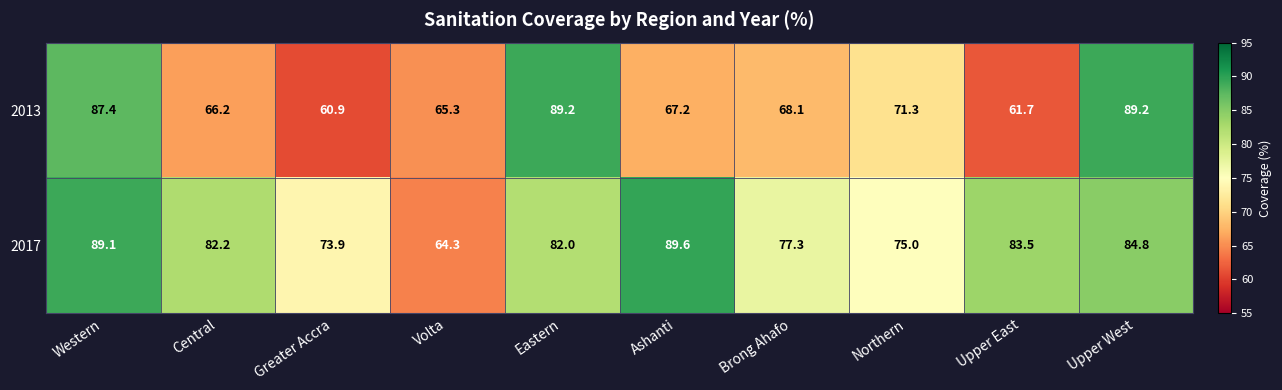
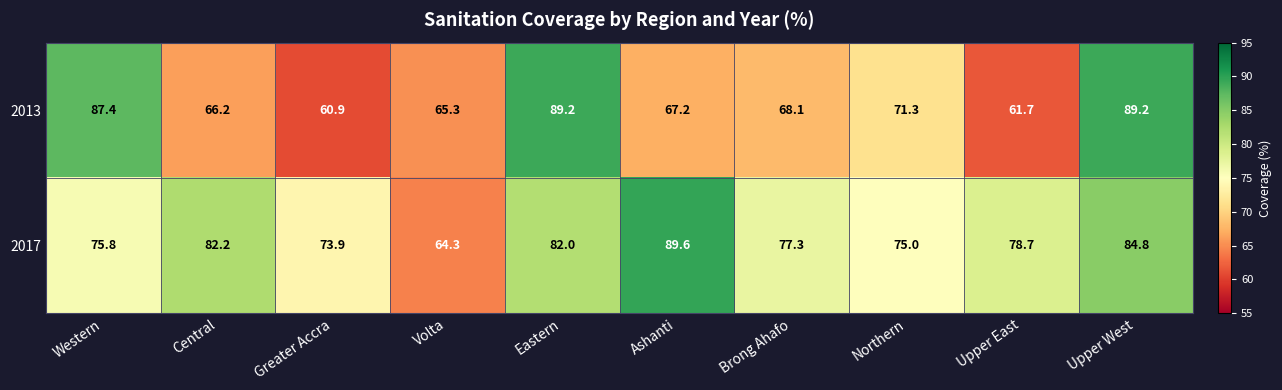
2017, Western: 89.1 -> 75.8
2017, Upper East: 83.5 -> 78.7
